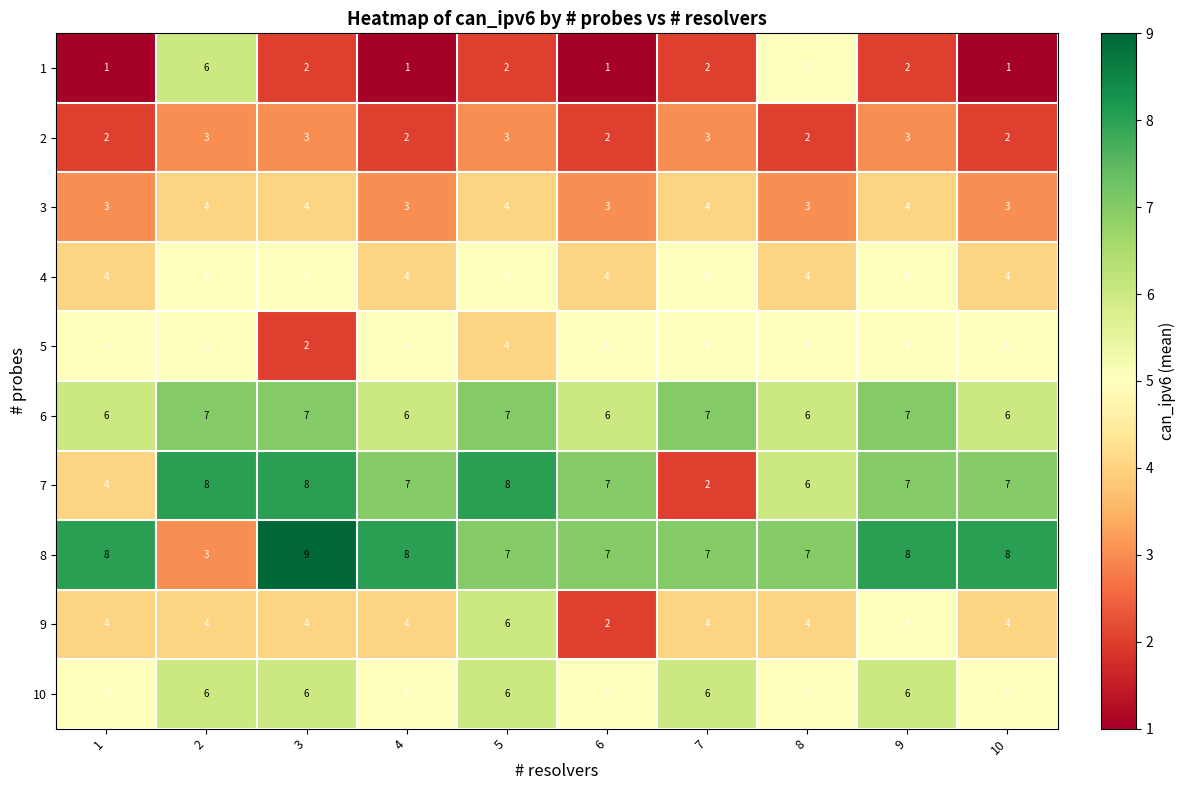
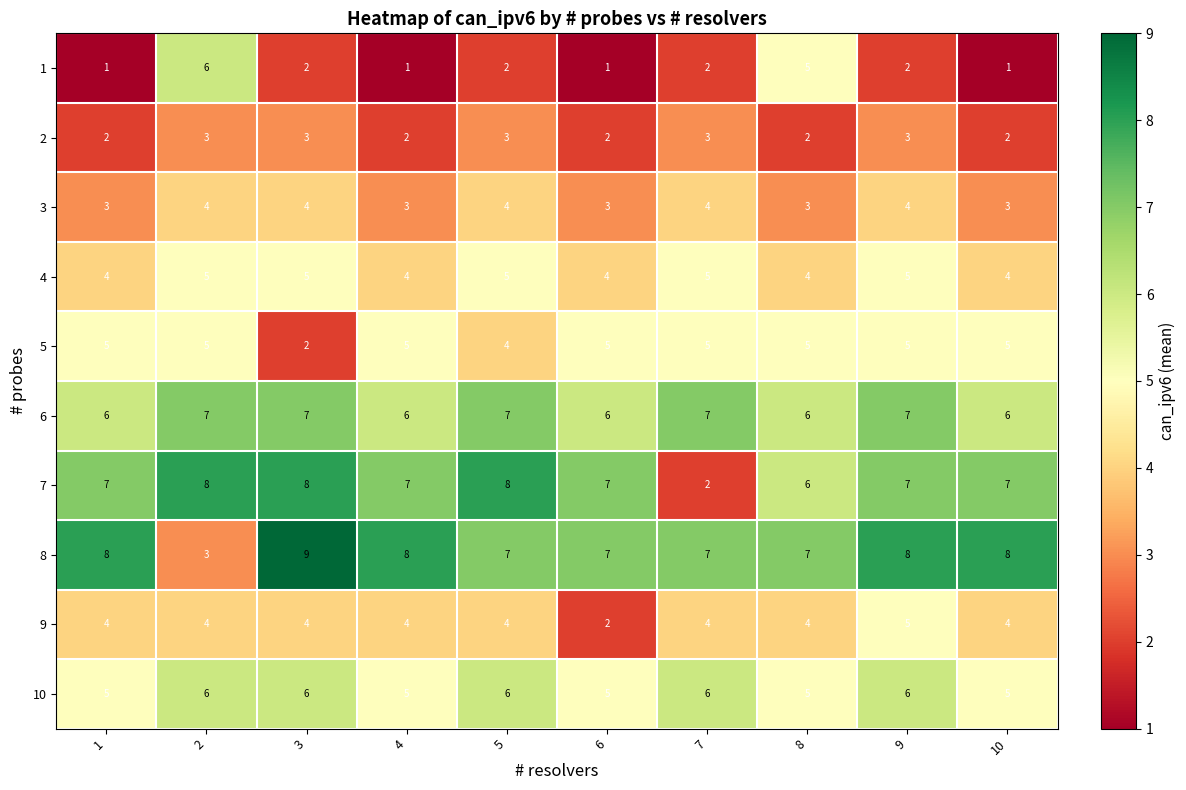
7, 1: 4 -> 7
9, 5: 6 -> 4
